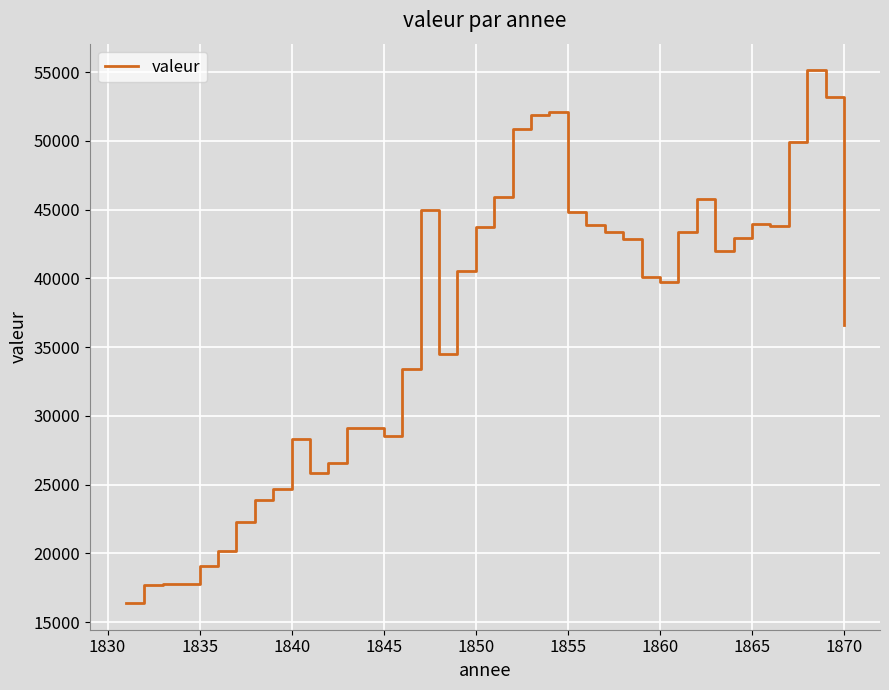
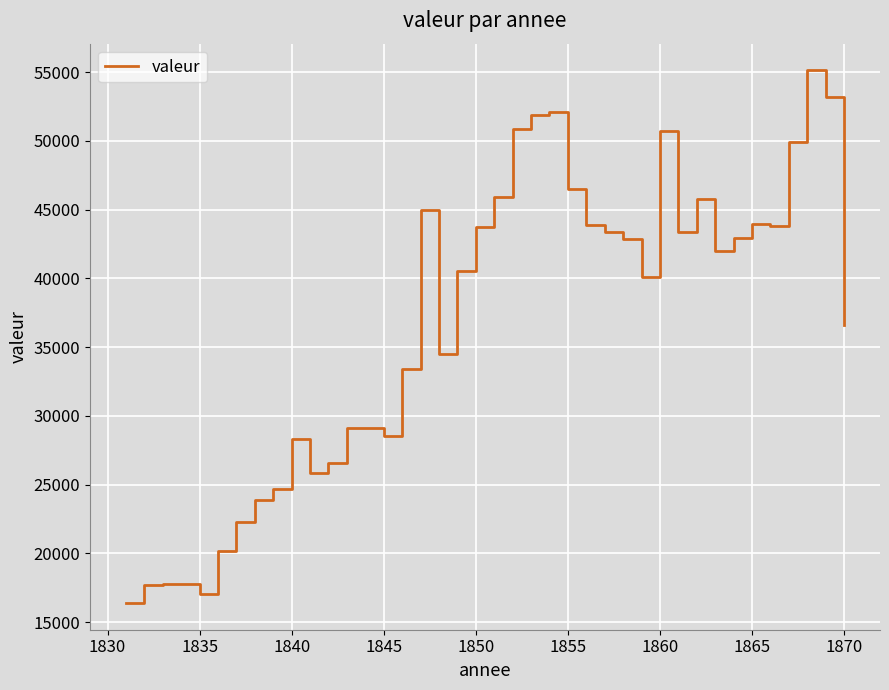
1835: 19100 -> 17100
1855: 44800 -> 46500
1860: 39800 -> 50700
